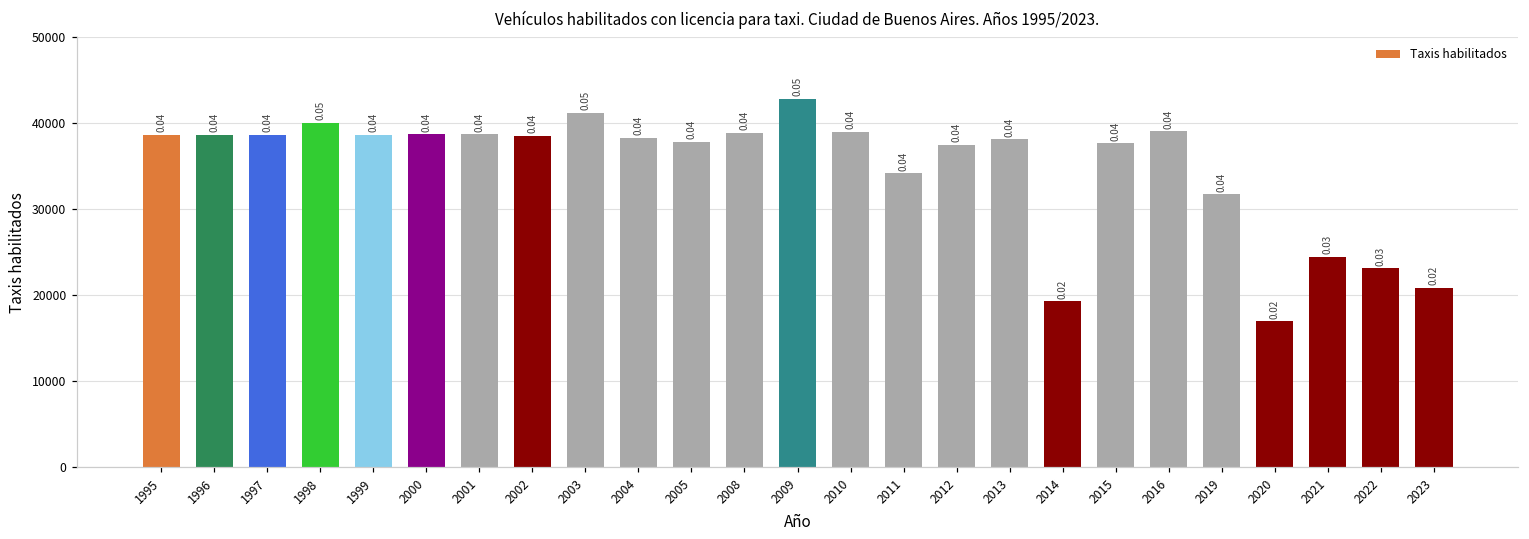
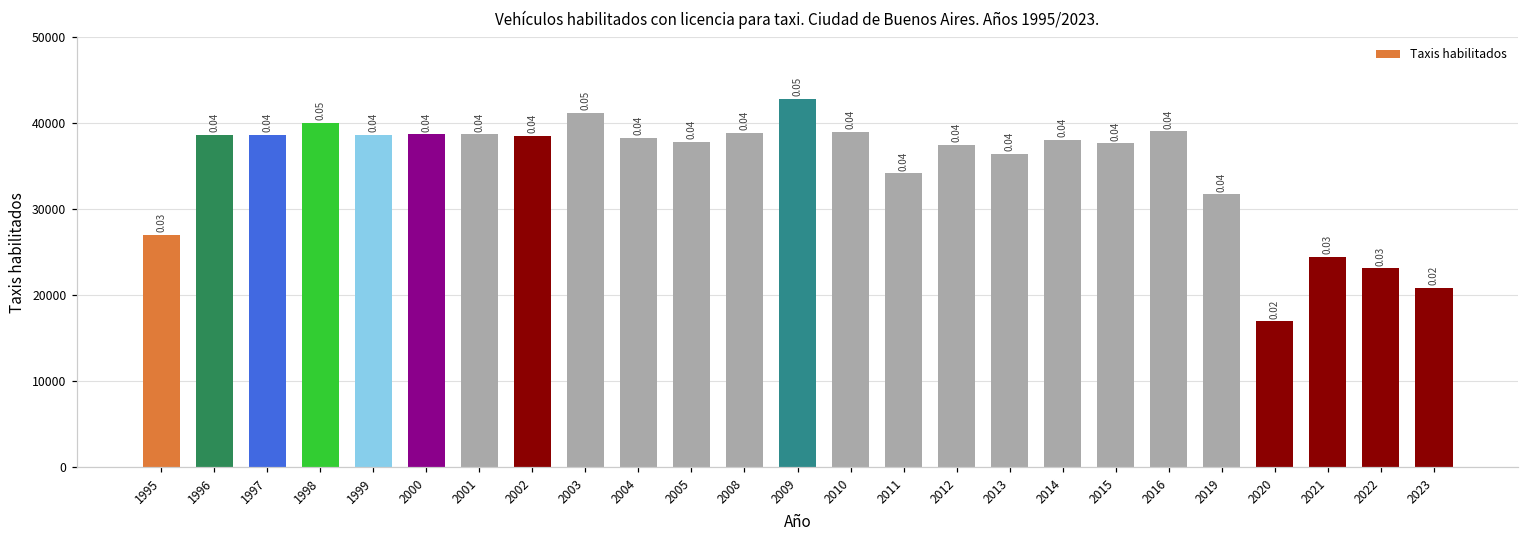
1995: 0.04 -> 0.03
2013: 38000 -> 36000
2014: 0.02 -> 0.04
